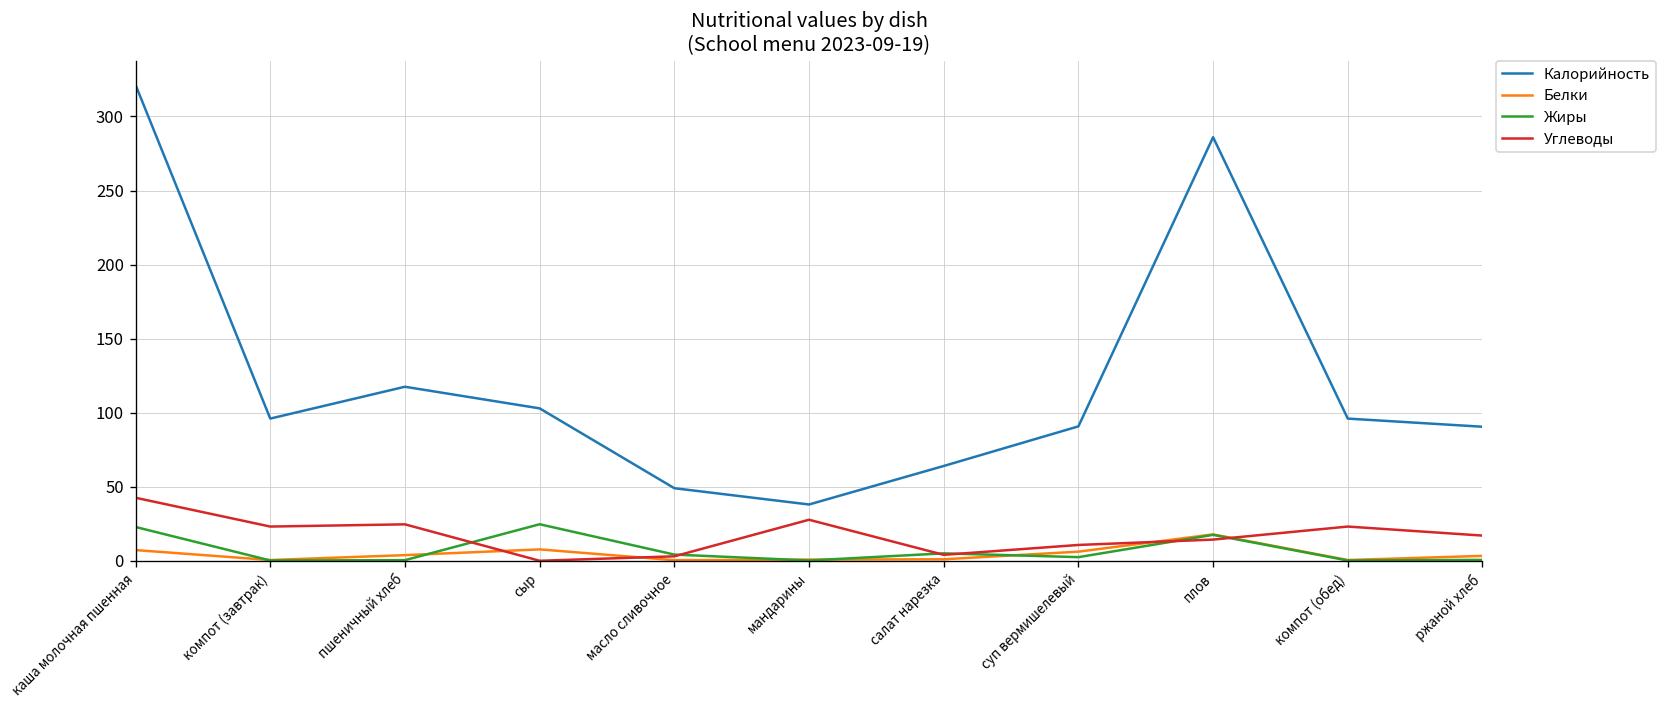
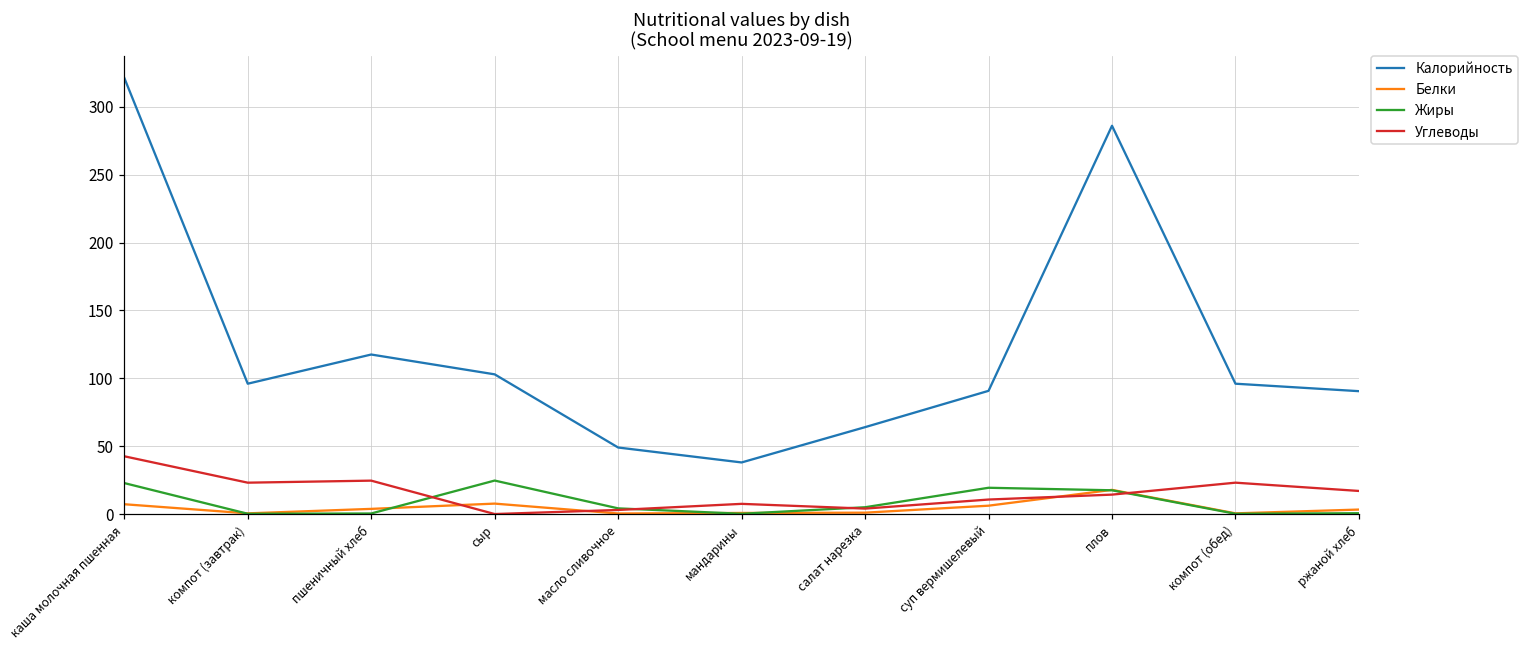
Углеводы, мандарины: 28 -> 8
Жиры, суп вермишелевый: 2 -> 19
